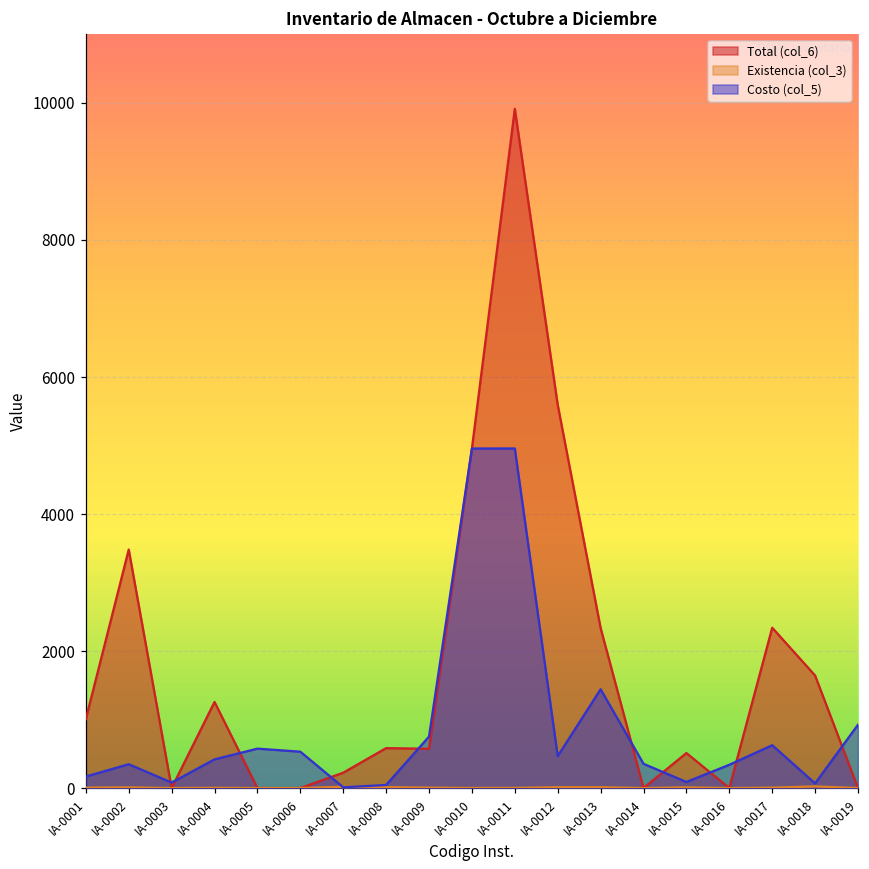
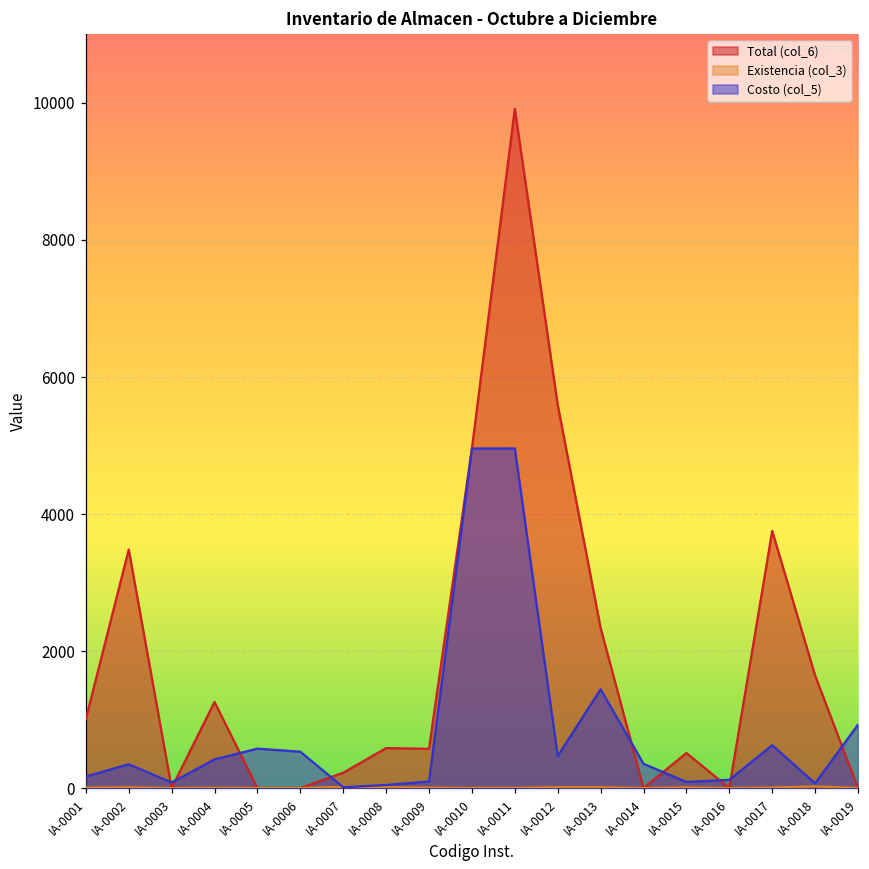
Costo (col_5), IA-0009: 800 -> 100
Costo (col_5), IA-0016: 300 -> 100
Total (col_6), IA-0017: 2300 -> 3800
